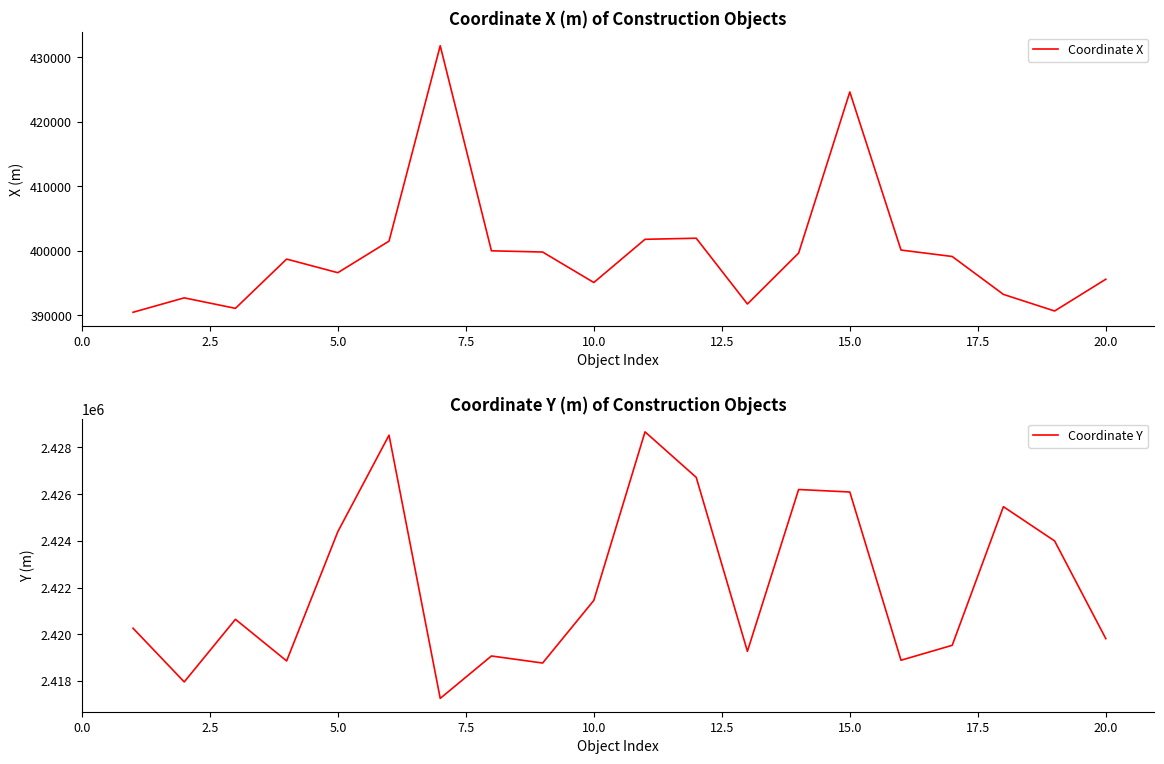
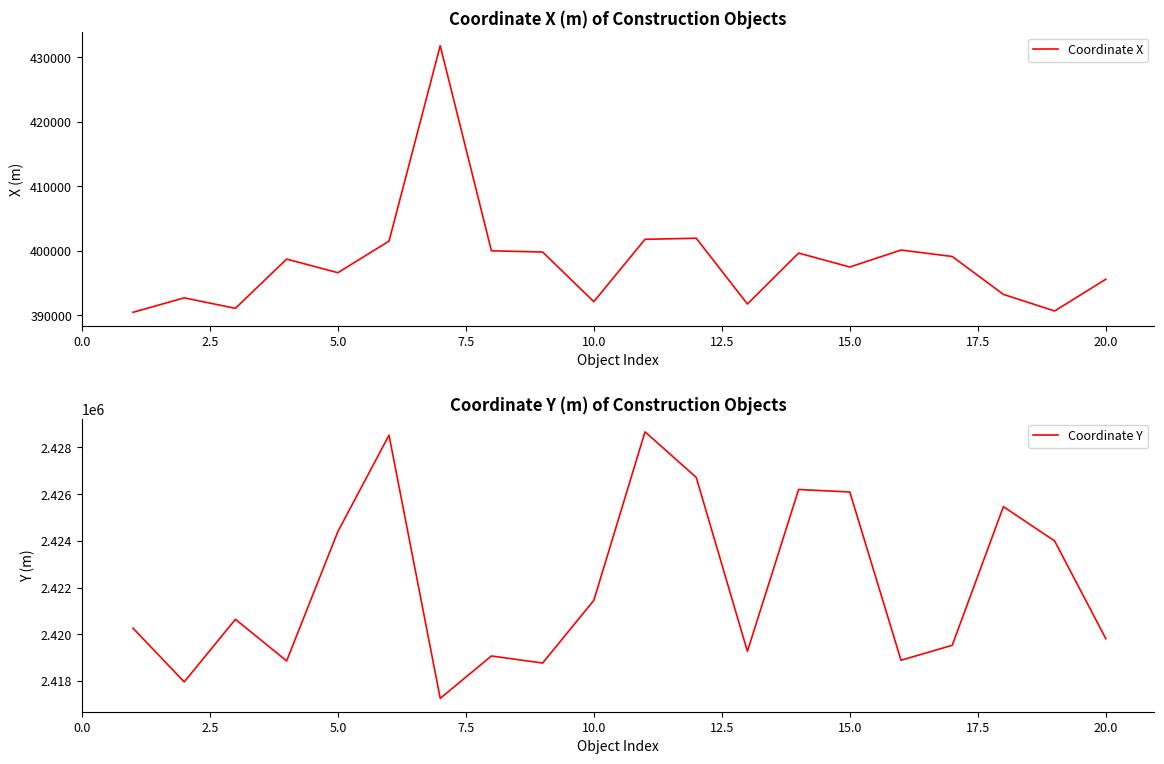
Coordinate X (m) of Construction Objects, 10.0: 395000 -> 392000
Coordinate X (m) of Construction Objects, 15.0: 425000 -> 397000
